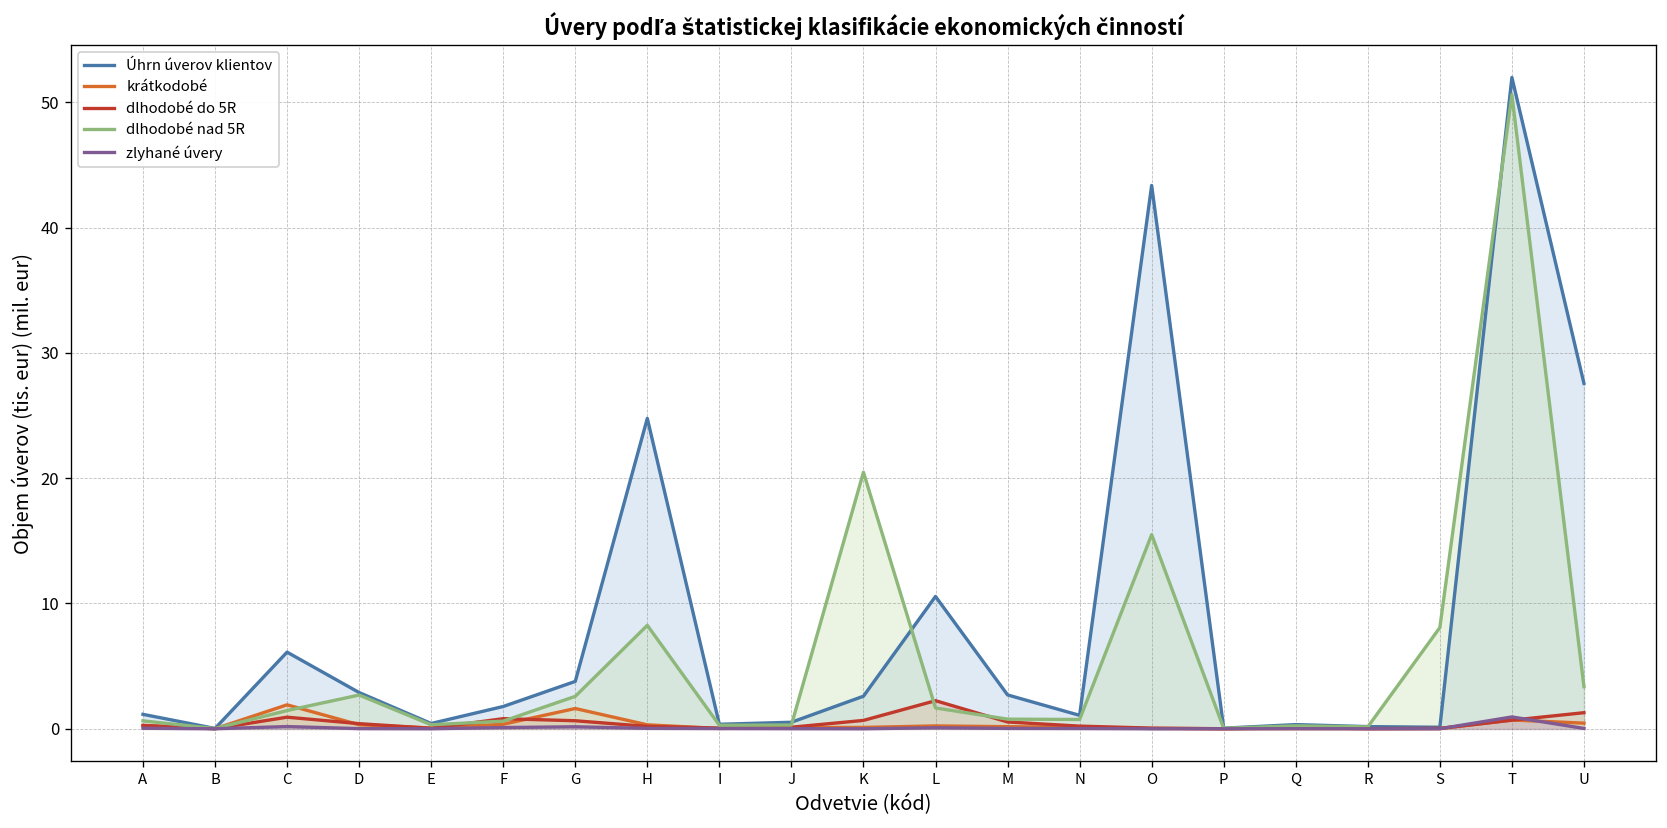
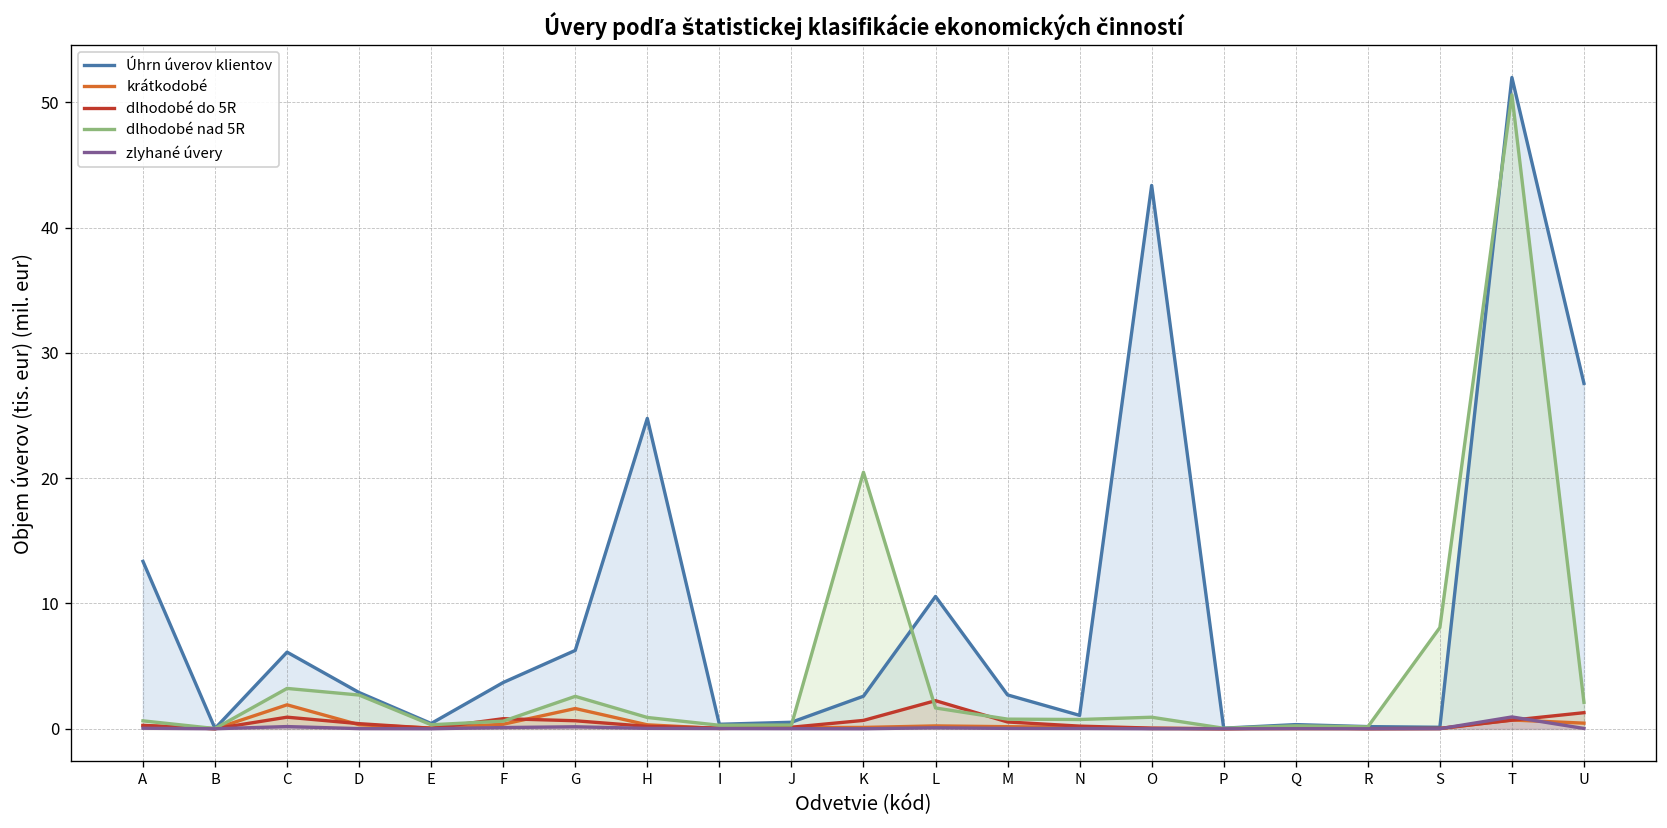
Úhrn úverov klientov, A: 1.2 -> 13.4
dlhodobé nad 5R, C: 1.5 -> 3.2
Úhrn úverov klientov, F: 1.8 -> 3.7
Úhrn úverov klientov, G: 3.8 -> 6.3
dlhodobé nad 5R, H: 8.3 -> 0.9
dlhodobé nad 5R, O: 15.5 -> 0.9
dlhodobé nad 5R, U: 3.4 -> 2.1
